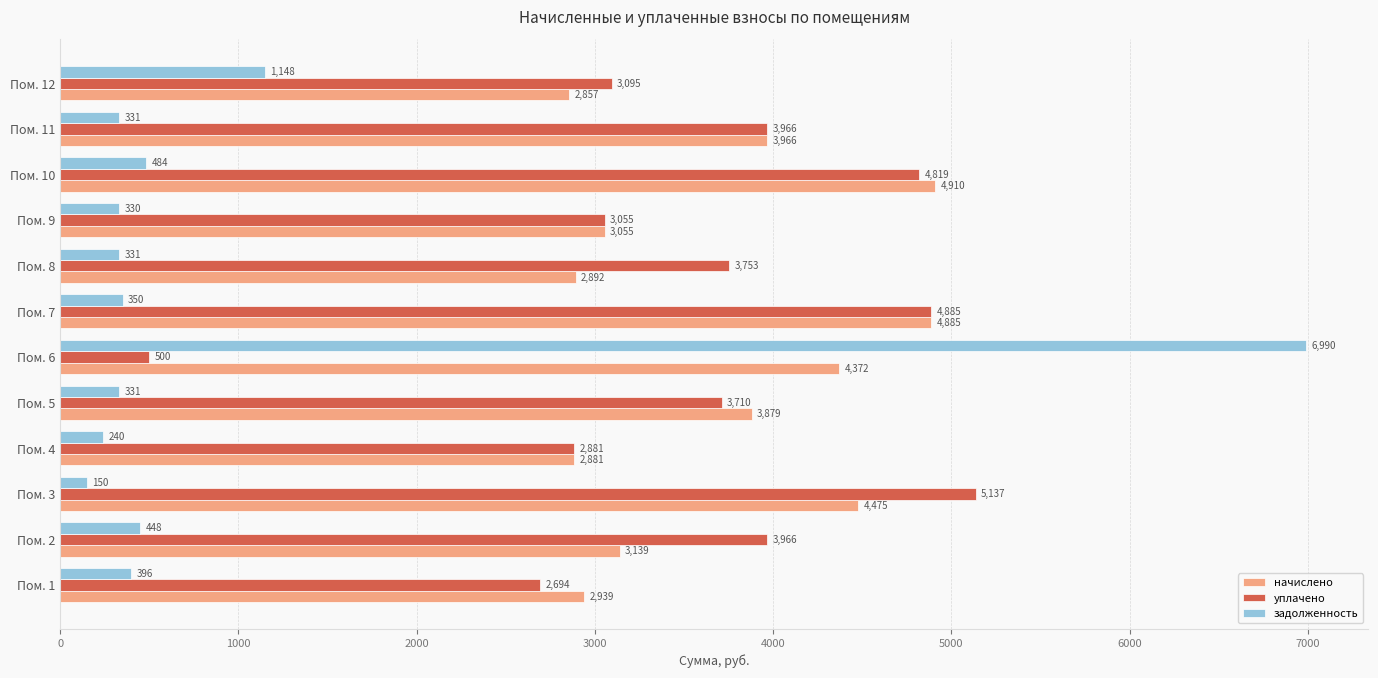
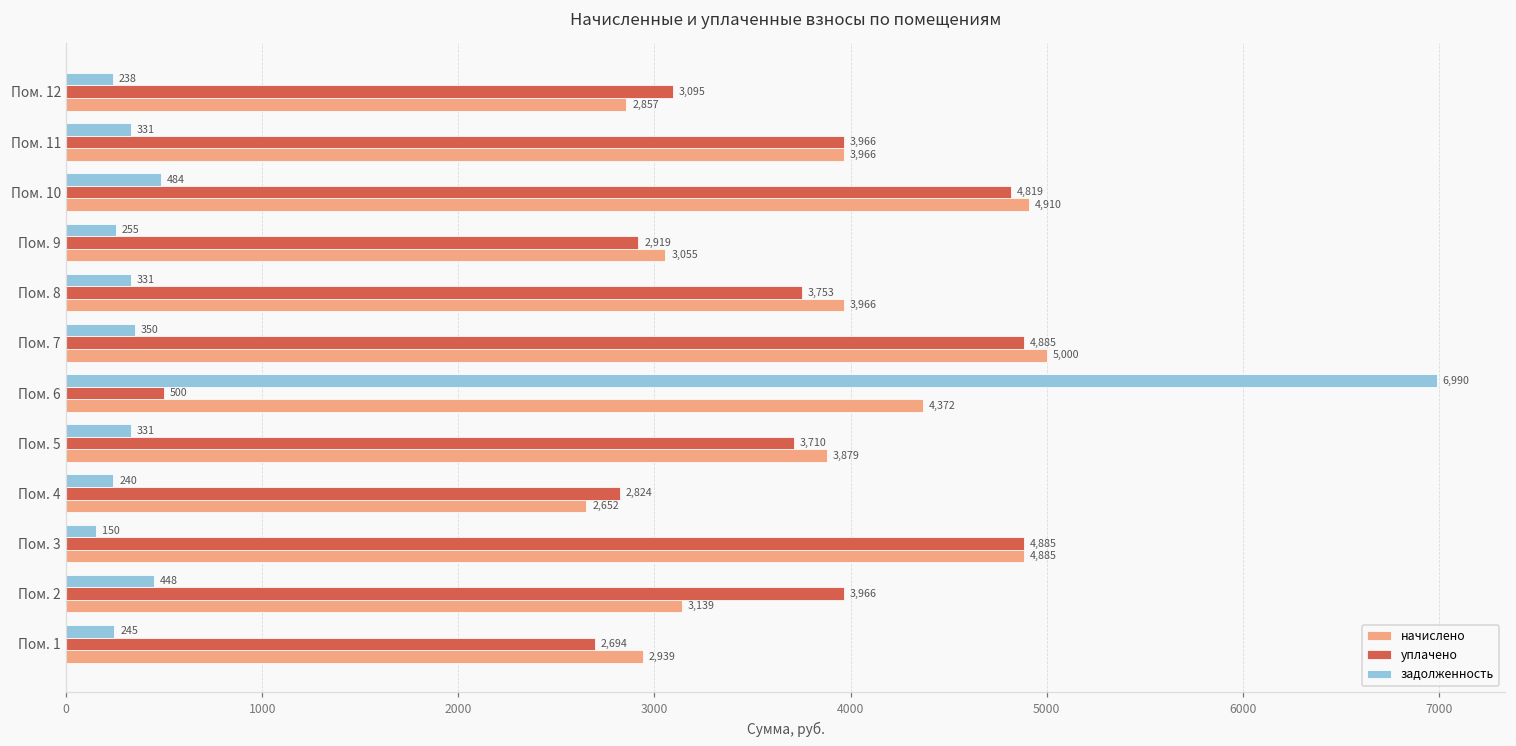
задолженность, Пом. 12: 1,148 -> 238
задолженность, Пом. 9: 330 -> 255
уплачено, Пом. 9: 3,055 -> 2,919
начислено, Пом. 8: 2,892 -> 3,966
начислено, Пом. 7: 4,885 -> 5,000
уплачено, Пом. 4: 2,881 -> 2,824
начислено, Пом. 4: 2,881 -> 2,652
уплачено, Пом. 3: 5,137 -> 4,885
начислено, Пом. 3: 4,475 -> 4,885
задолженность, Пом. 1: 396 -> 245
